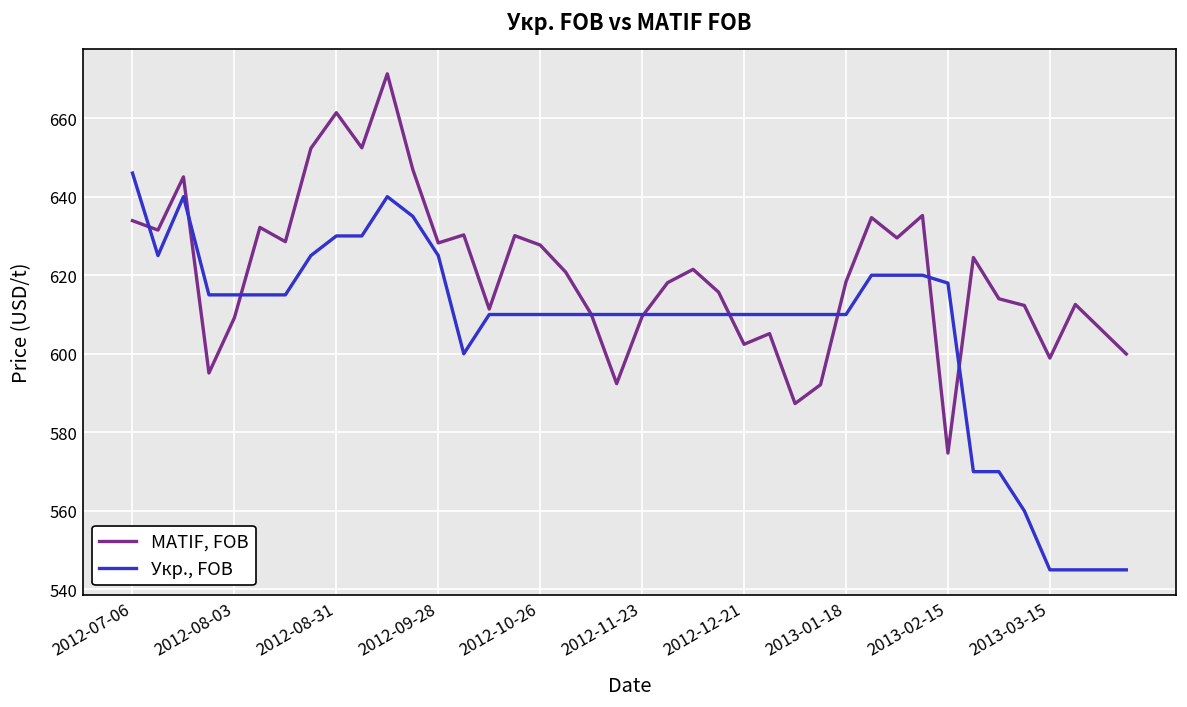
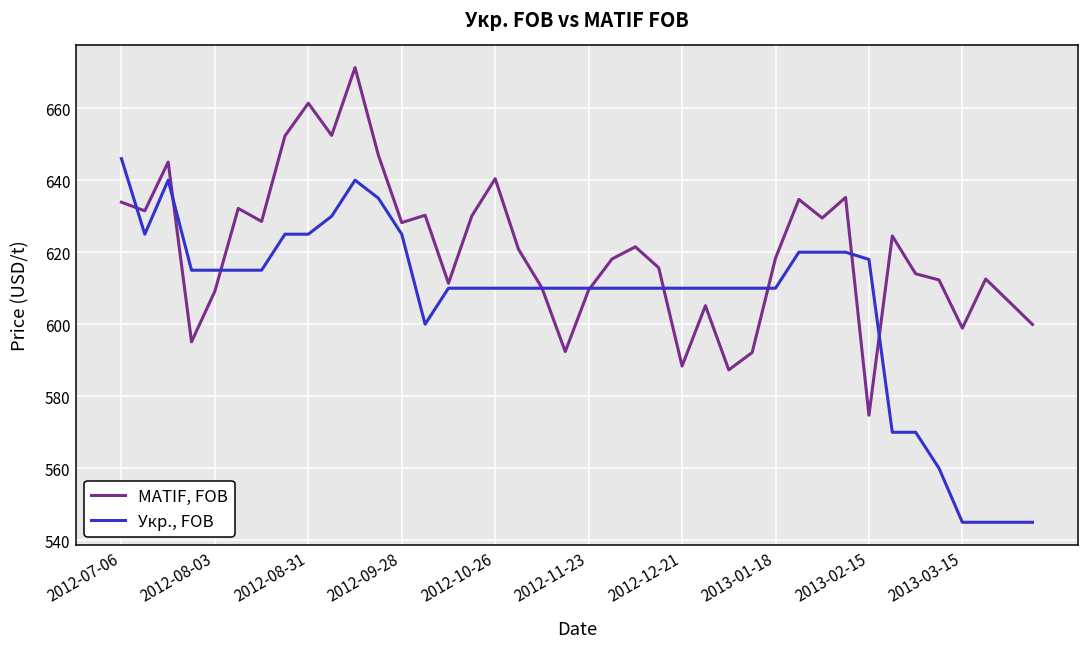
Укр., FOB, 2012-08-31: 630 -> 625
MATIF, FOB, 2012-10-26: 628 -> 640
MATIF, FOB, 2012-12-21: 602 -> 588
